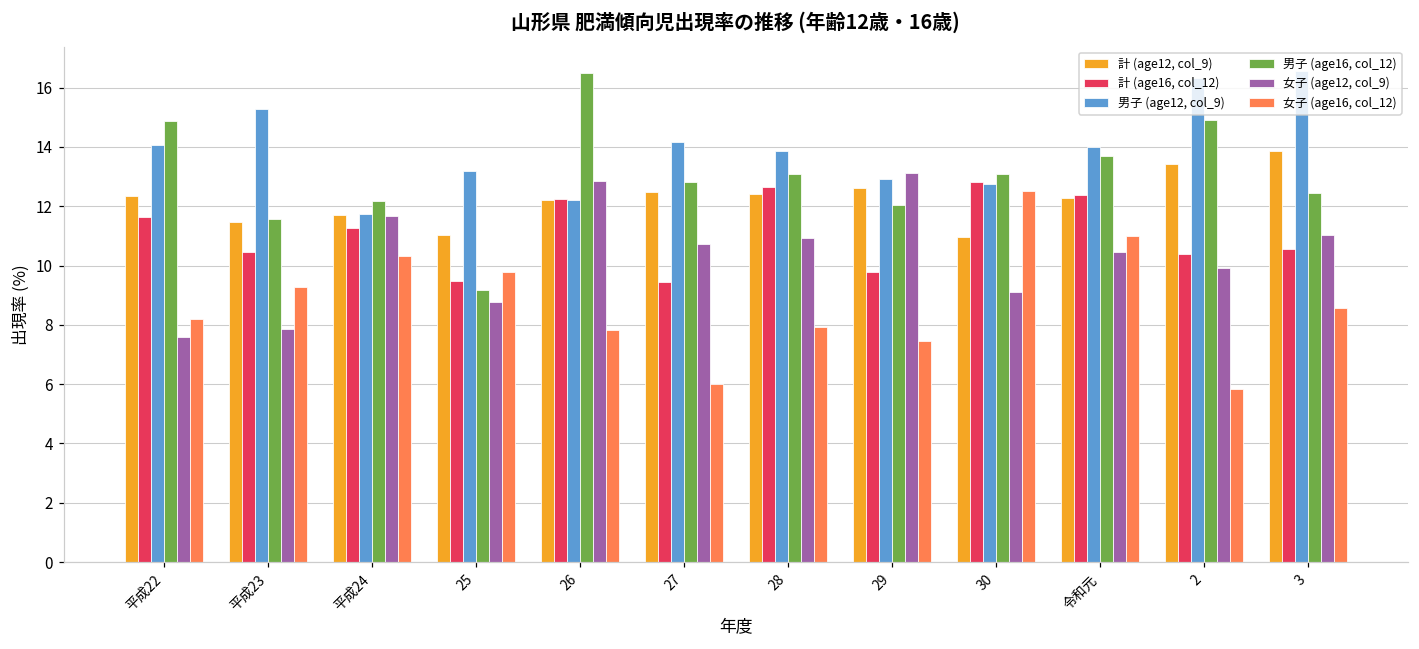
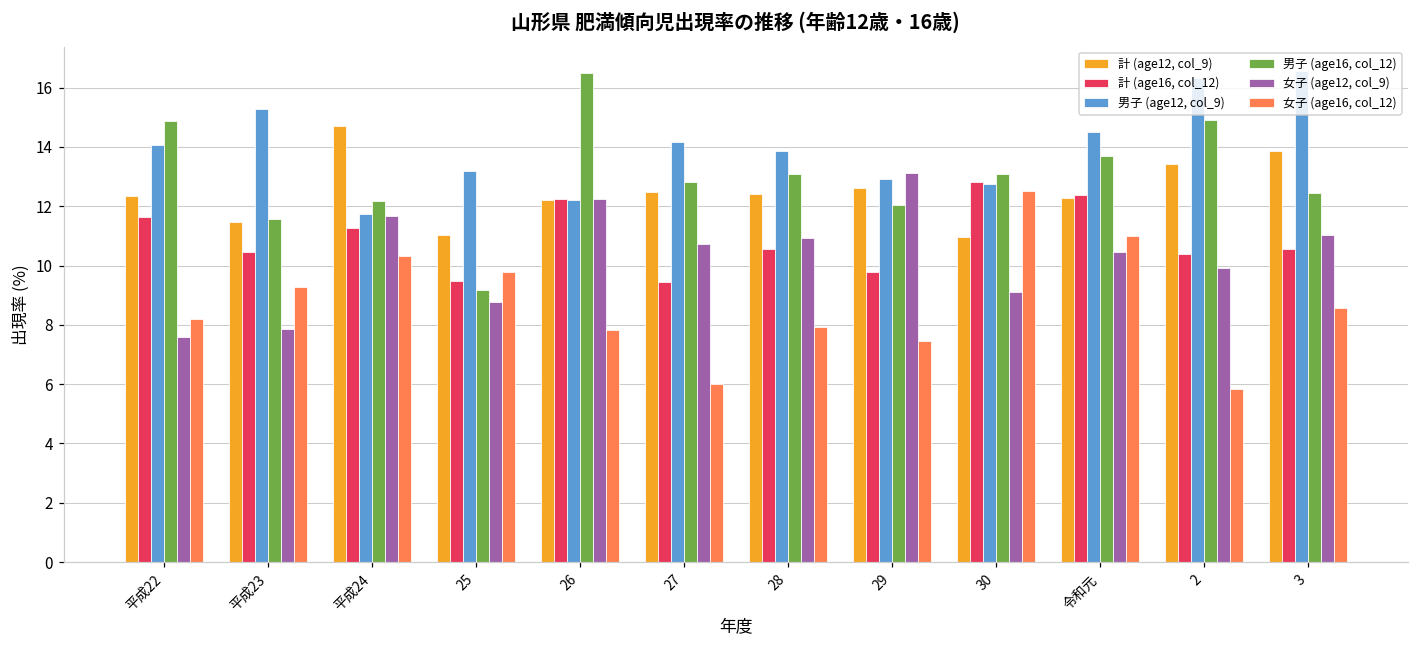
計 (age12, col_9), 平成24: 11.7 -> 14.7
女子 (age12, col_9), 26: 12.8 -> 12.2
計 (age16, col_12), 28: 12.6 -> 10.6
男子 (age12, col_9), 令和元: 14.0 -> 14.5
